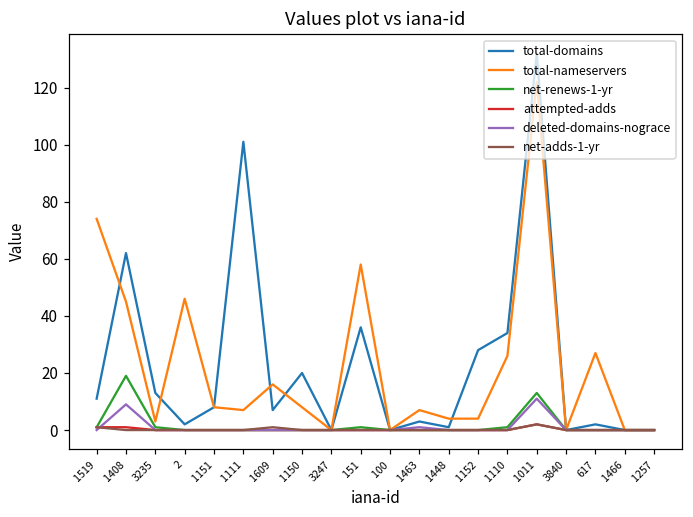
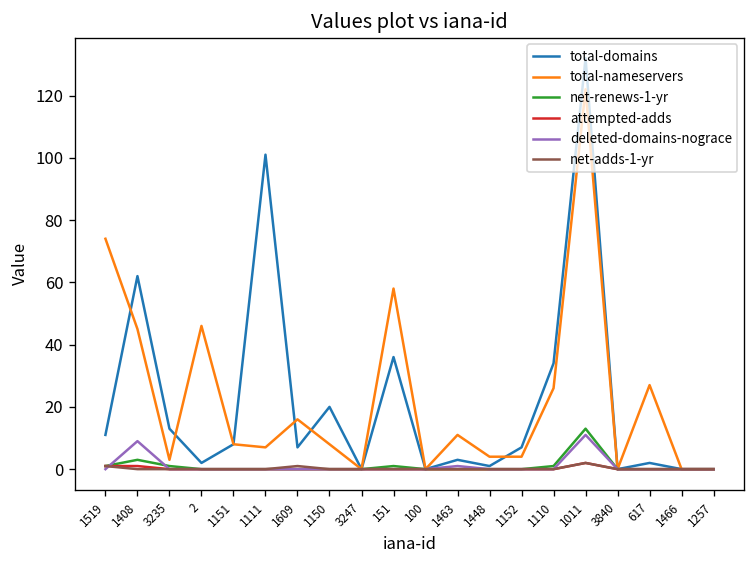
net-renews-1-yr, 1408: 19 -> 3
total-nameservers, 1463: 7 -> 11
total-domains, 1152: 28 -> 7
